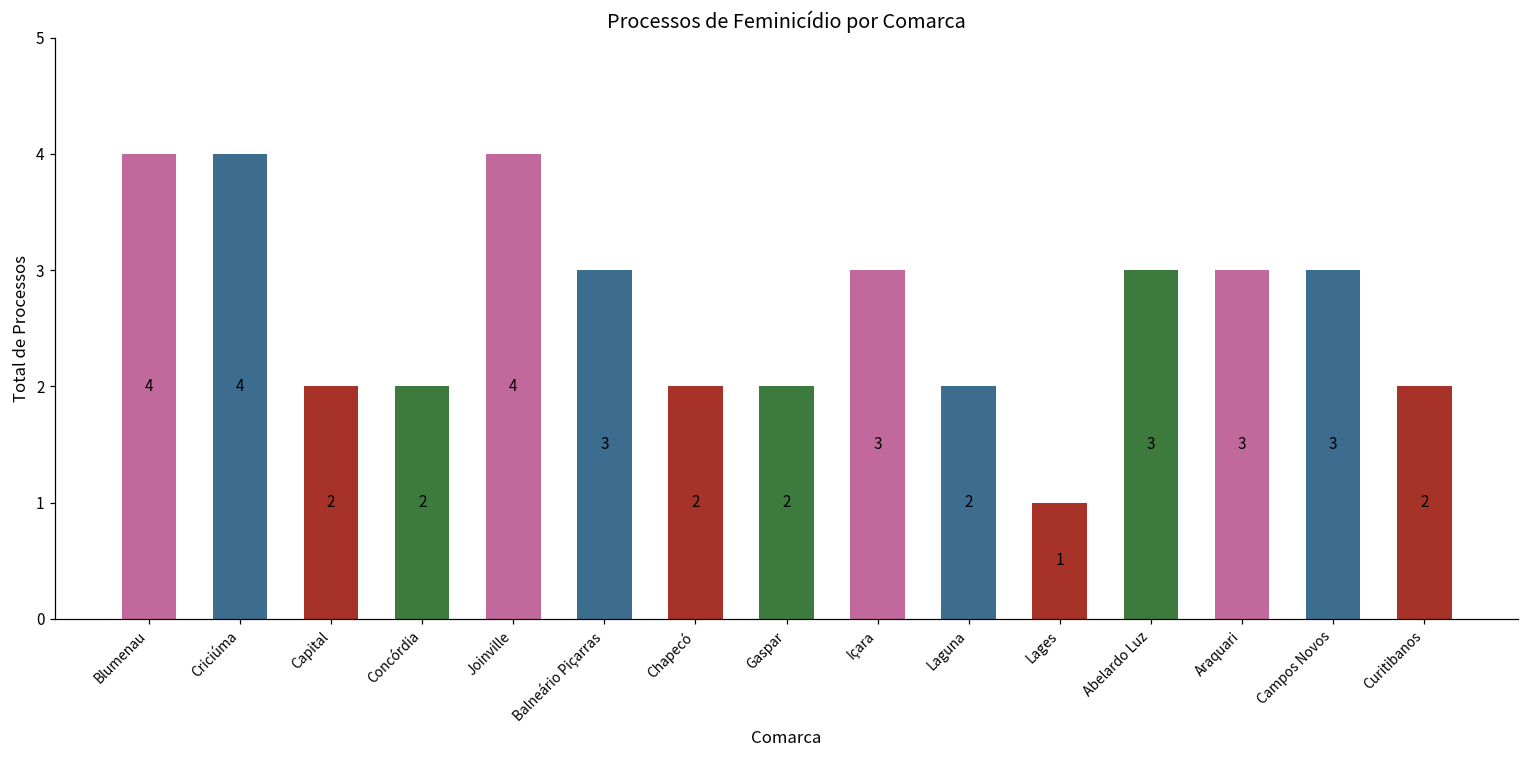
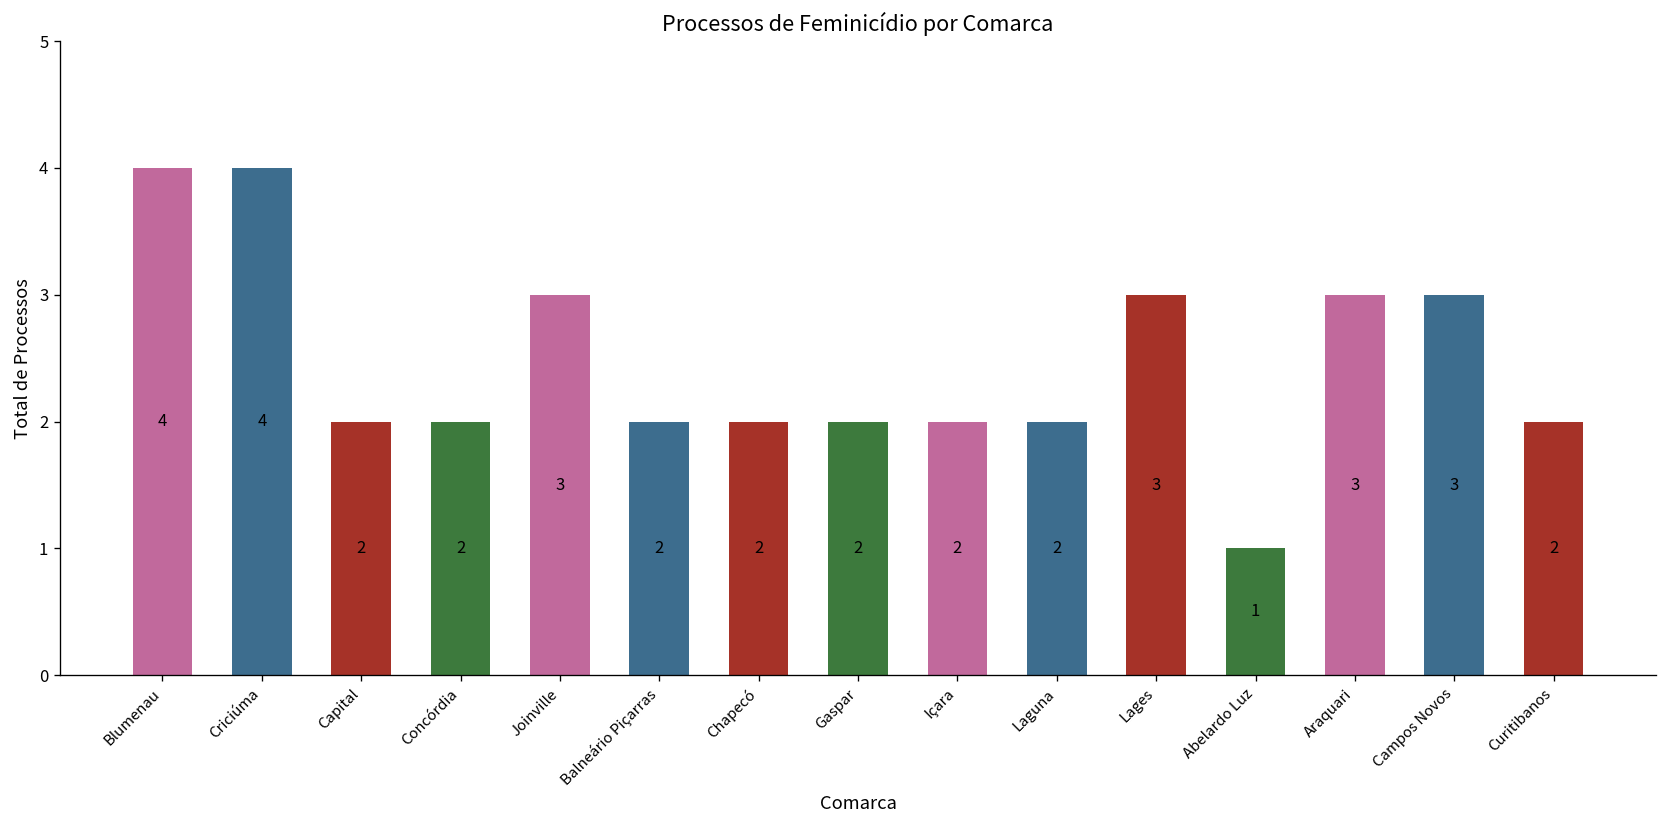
Joinville: 4 -> 3
Balneário Piçarras: 3 -> 2
Içara: 3 -> 2
Lages: 1 -> 3
Abelardo Luz: 3 -> 1
